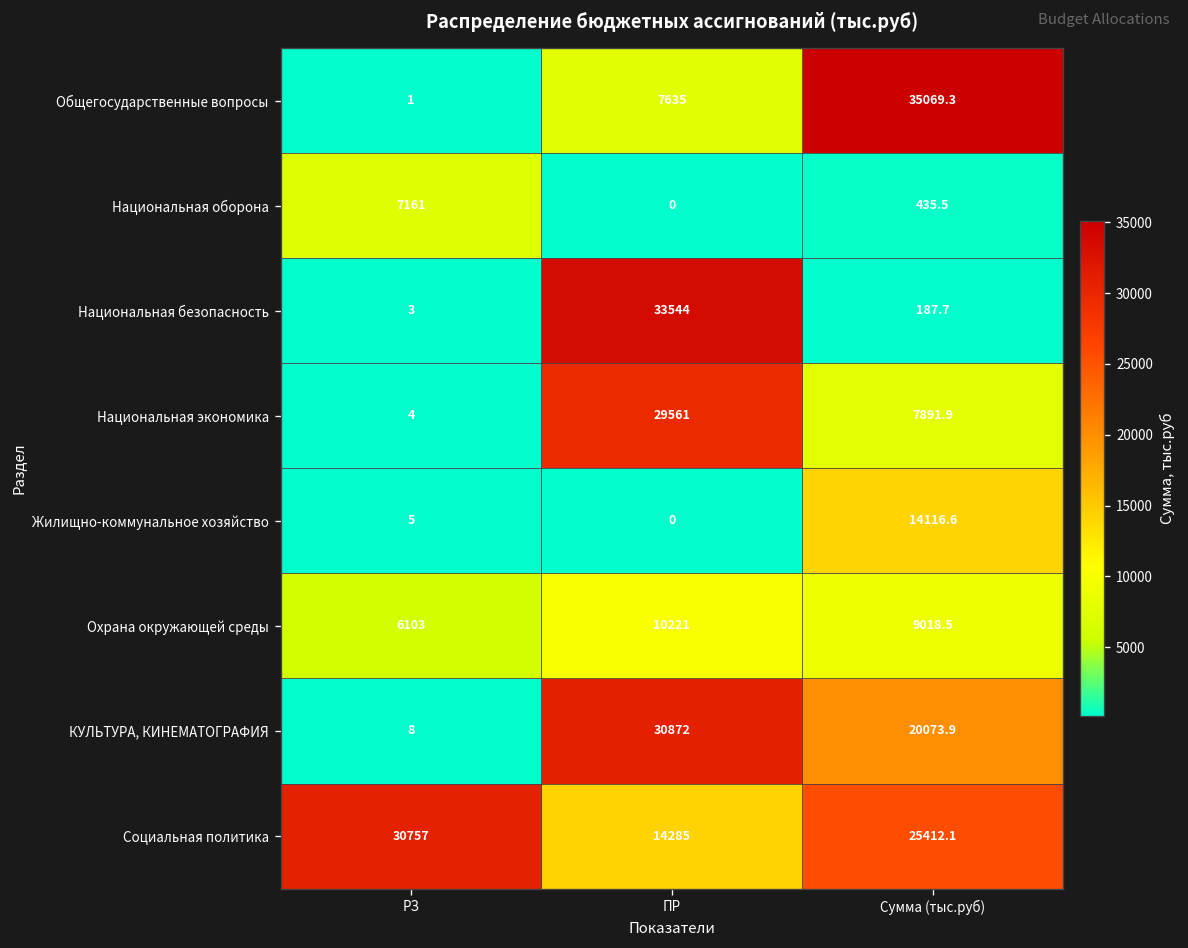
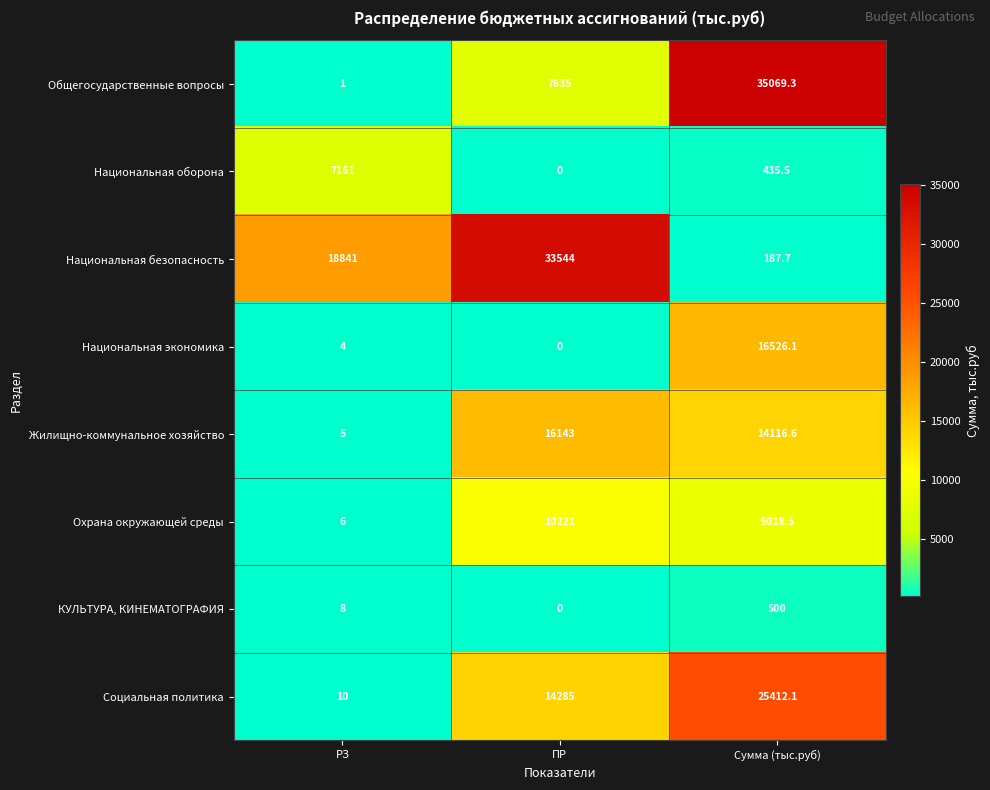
Национальная безопасность, РЗ: 3 -> 18841
Национальная экономика, ПР: 29561 -> 0
Национальная экономика, Сумма (тыс.руб): 7891.9 -> 16526.1
Жилищно-коммунальное хозяйство, ПР: 0 -> 16143
Охрана окружающей среды, РЗ: 6103 -> 6
КУЛЬТУРА, КИНЕМАТОГРАФИЯ, ПР: 30872 -> 0
КУЛЬТУРА, КИНЕМАТОГРАФИЯ, Сумма (тыс.руб): 20073.9 -> 500
Социальная политика, РЗ: 30757 -> 10
